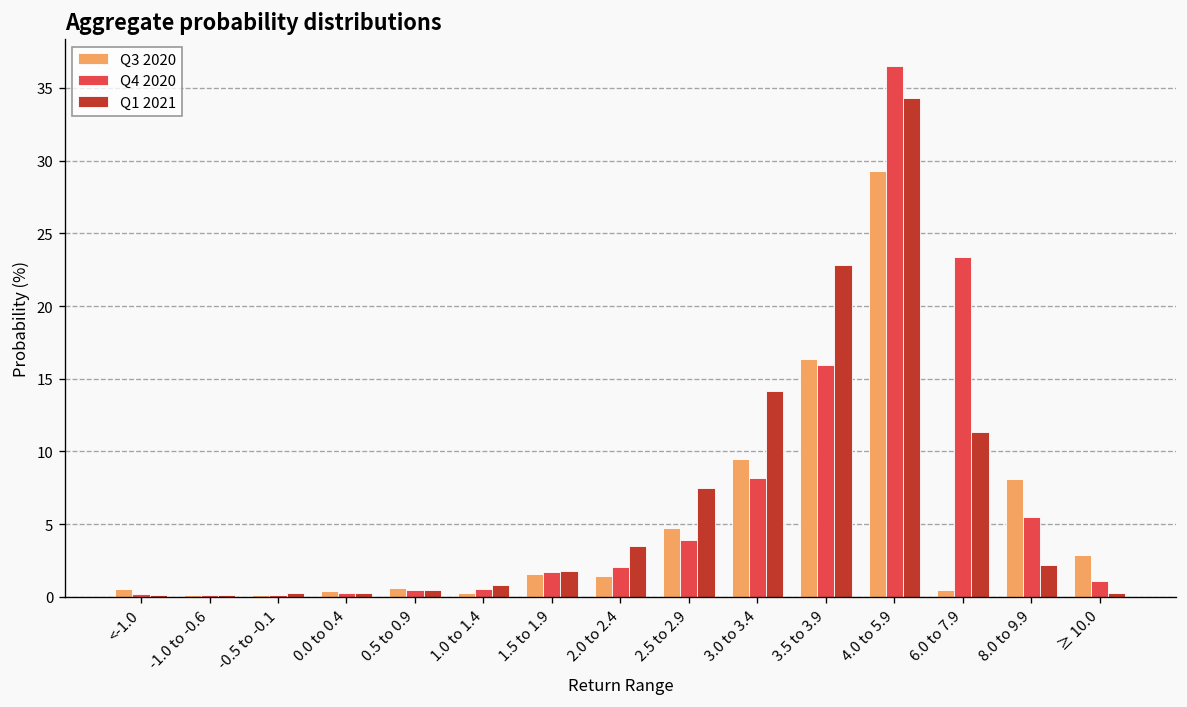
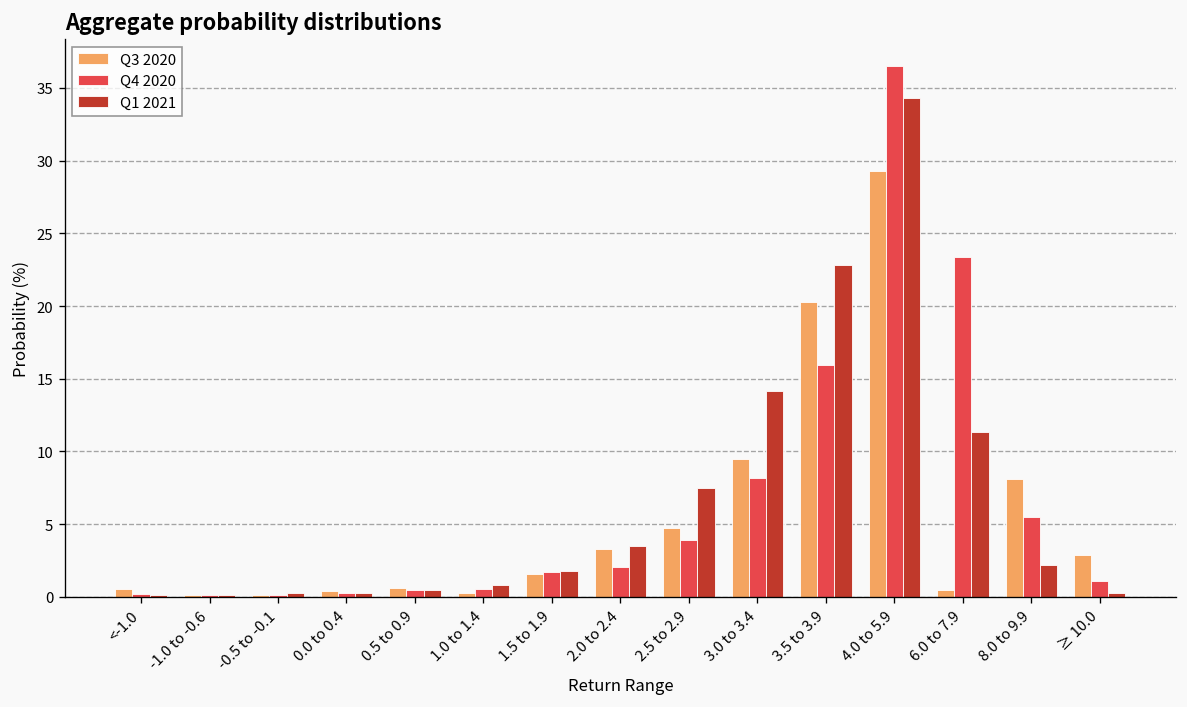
Q3 2020, 2.0 to 2.4: 1.4 -> 3.3
Q3 2020, 3.5 to 3.9: 16.4 -> 20.3
